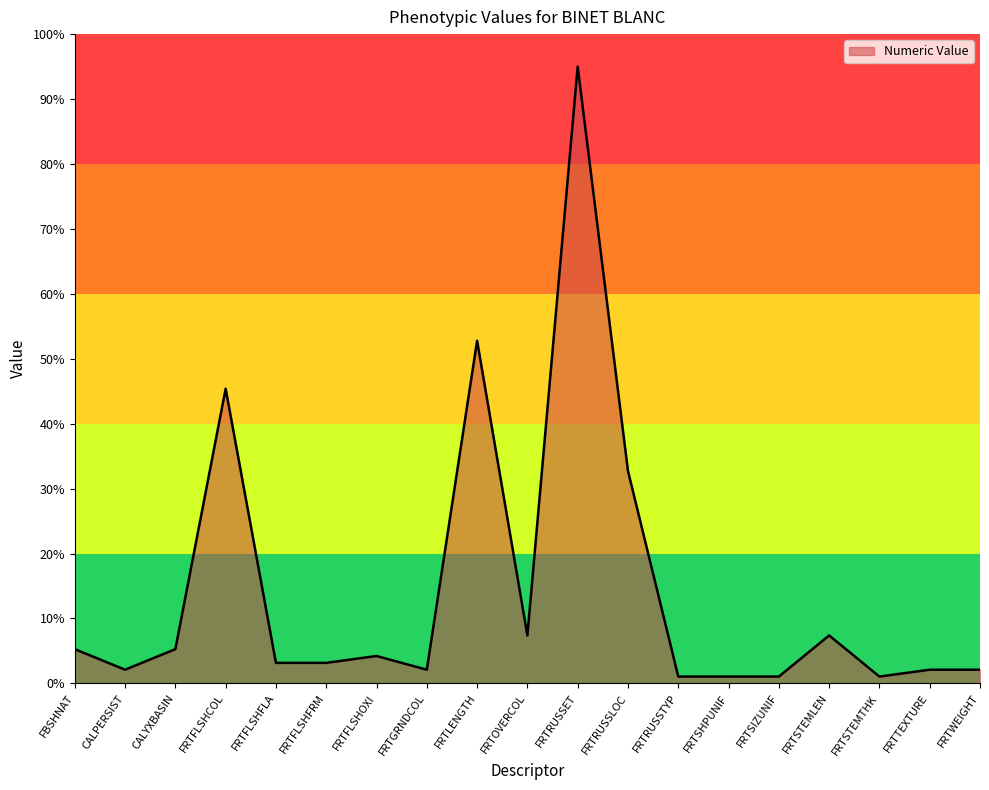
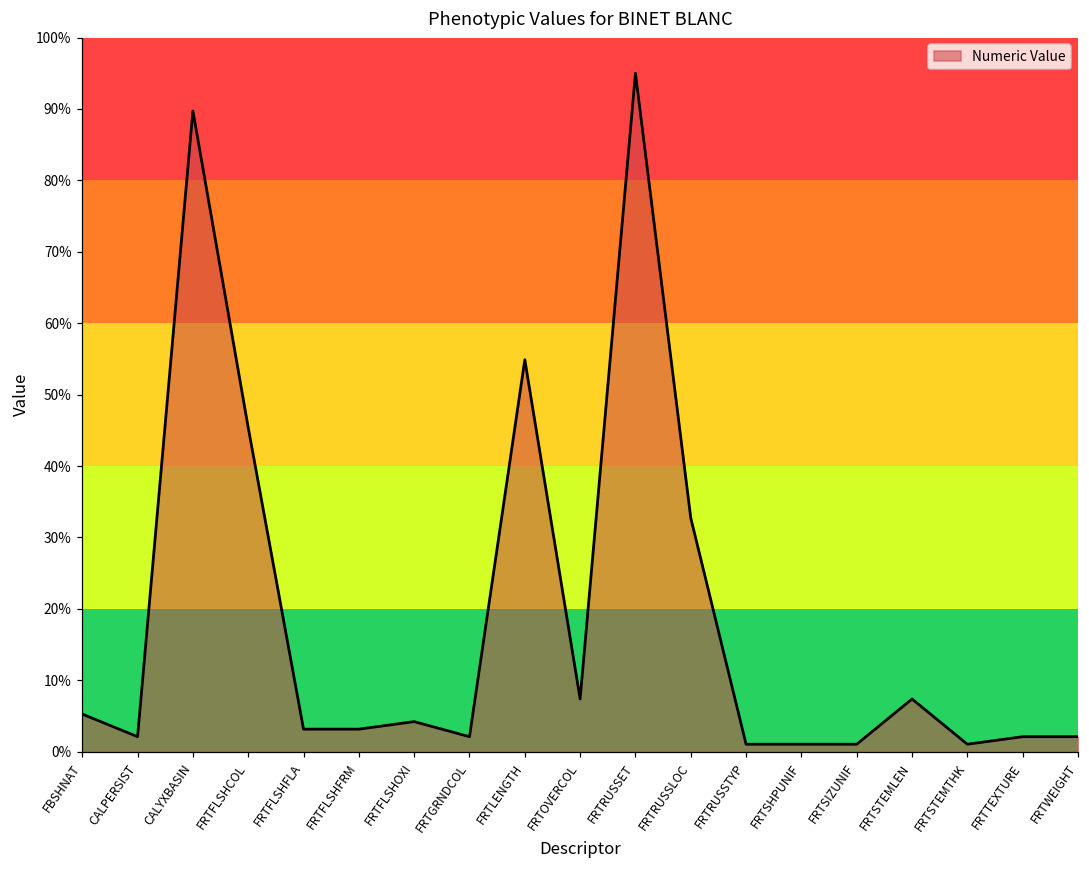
CALYXBASIN: 5% -> 90%
FRTLENGTH: 53% -> 55%
